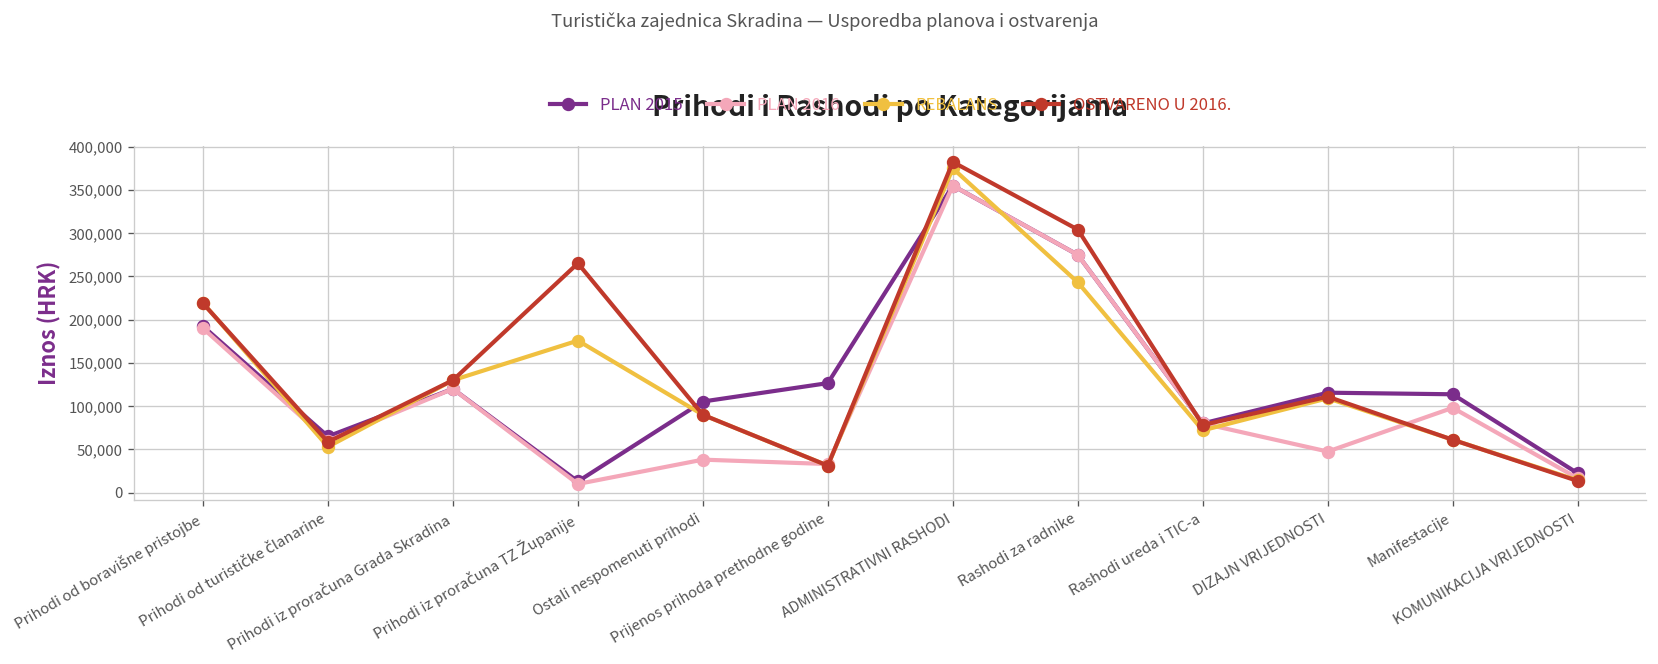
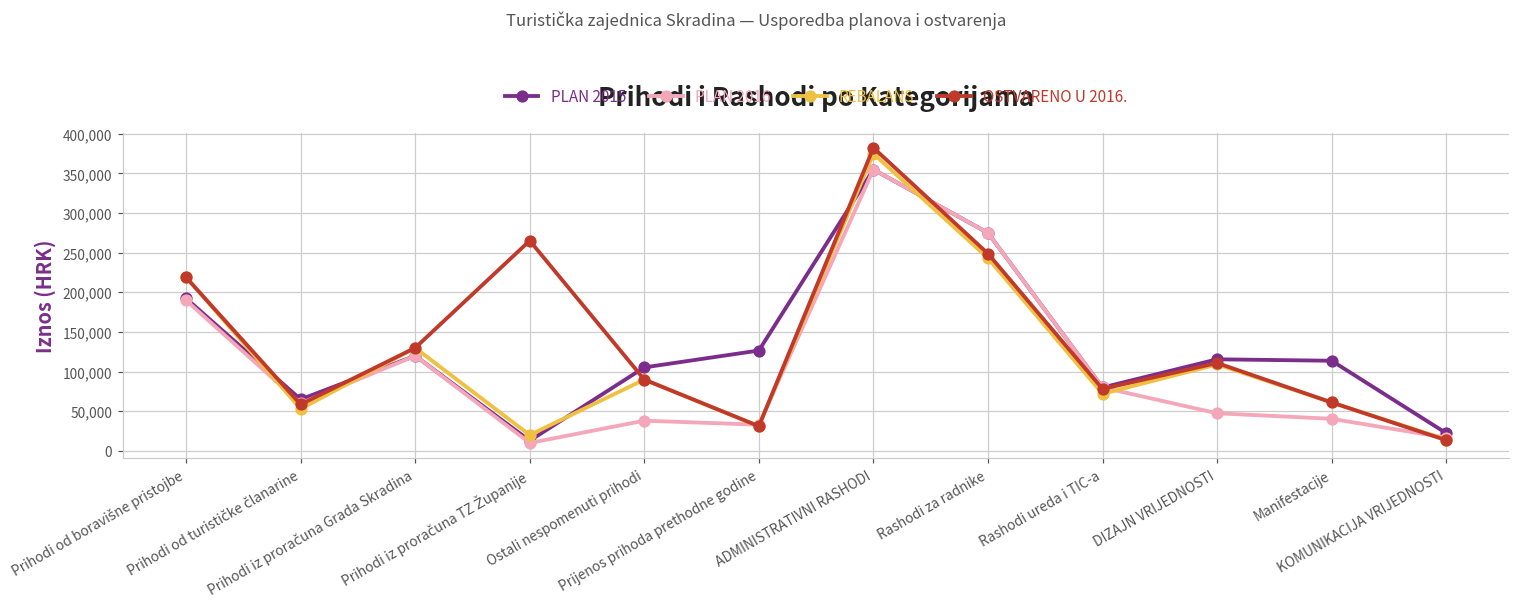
REBALANS, Prihodi iz proračuna TZ Županije: 180,000 -> 20,000
OSTVARENO U 2016., Rashodi za radnike: 300,000 -> 250,000
PLAN 2016, Manifestacije: 100,000 -> 40,000
